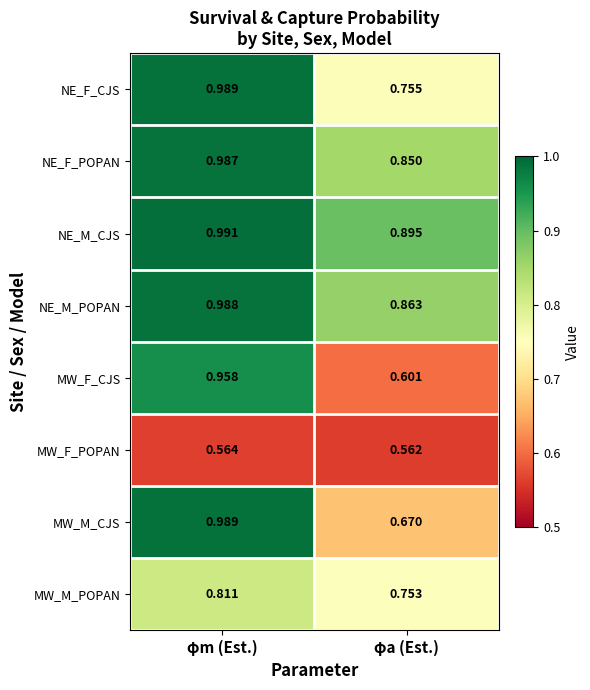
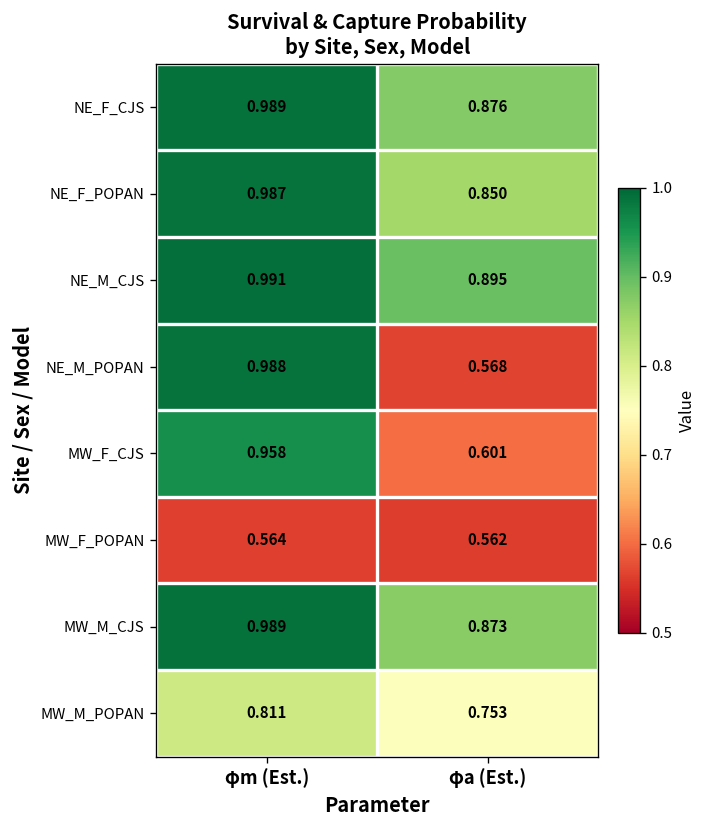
NE_F_CJS, φa (Est.): 0.755 -> 0.876
NE_M_POPAN, φa (Est.): 0.863 -> 0.568
MW_M_CJS, φa (Est.): 0.670 -> 0.873
